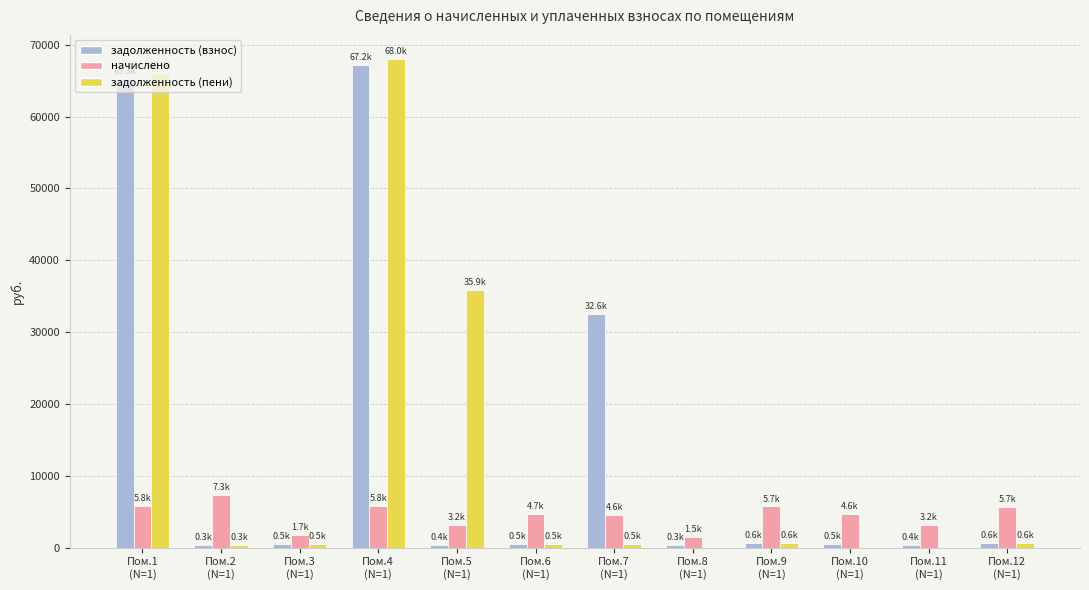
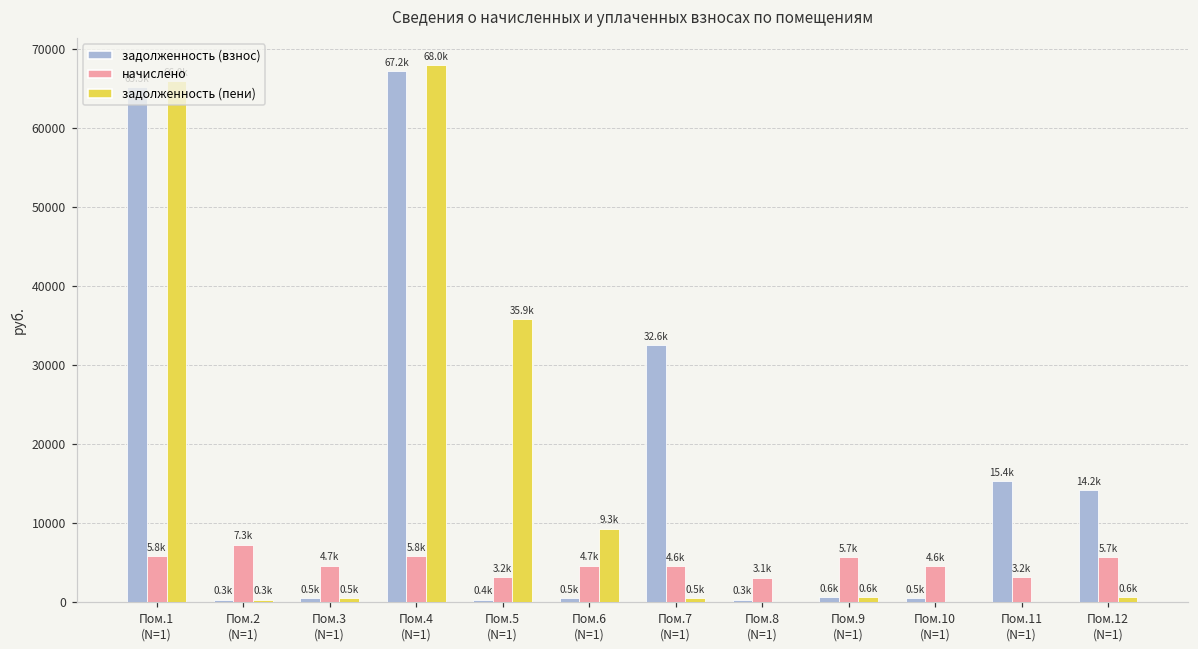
начислено, Пом.3 (N=1): 1.7k -> 4.7k
задолженность (пени), Пом.6 (N=1): 0.5k -> 9.3k
начислено, Пом.8 (N=1): 1.5k -> 3.1k
задолженность (взнос), Пом.11 (N=1): 0.4k -> 15.4k
задолженность (взнос), Пом.12 (N=1): 0.6k -> 14.2k
